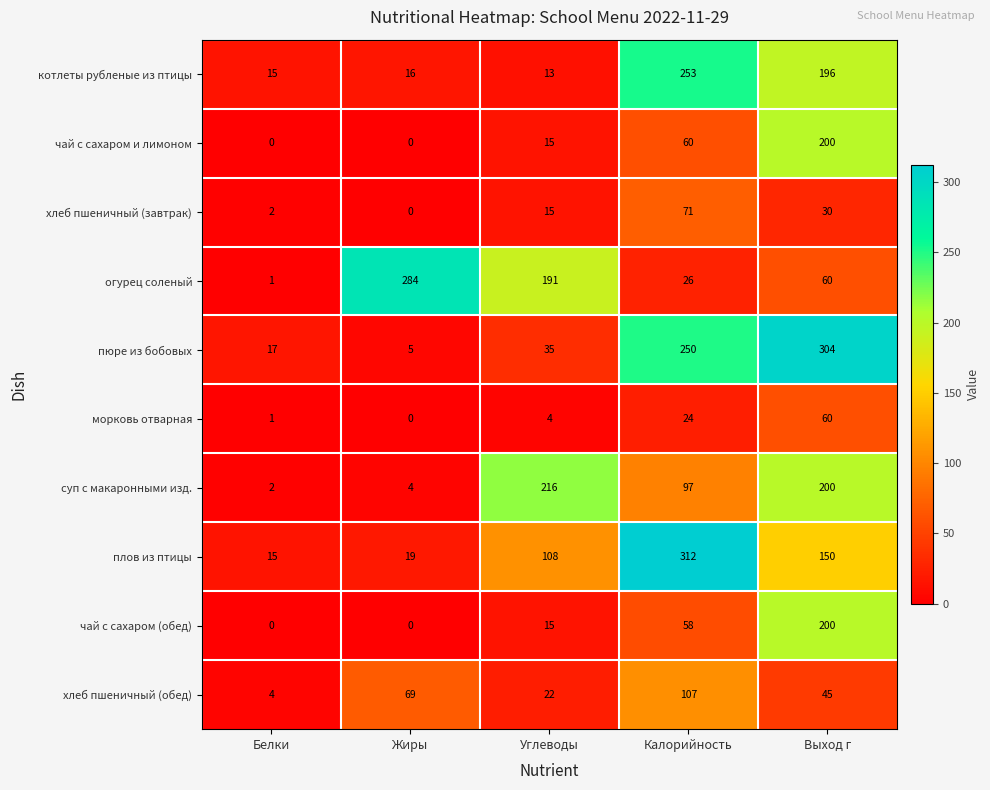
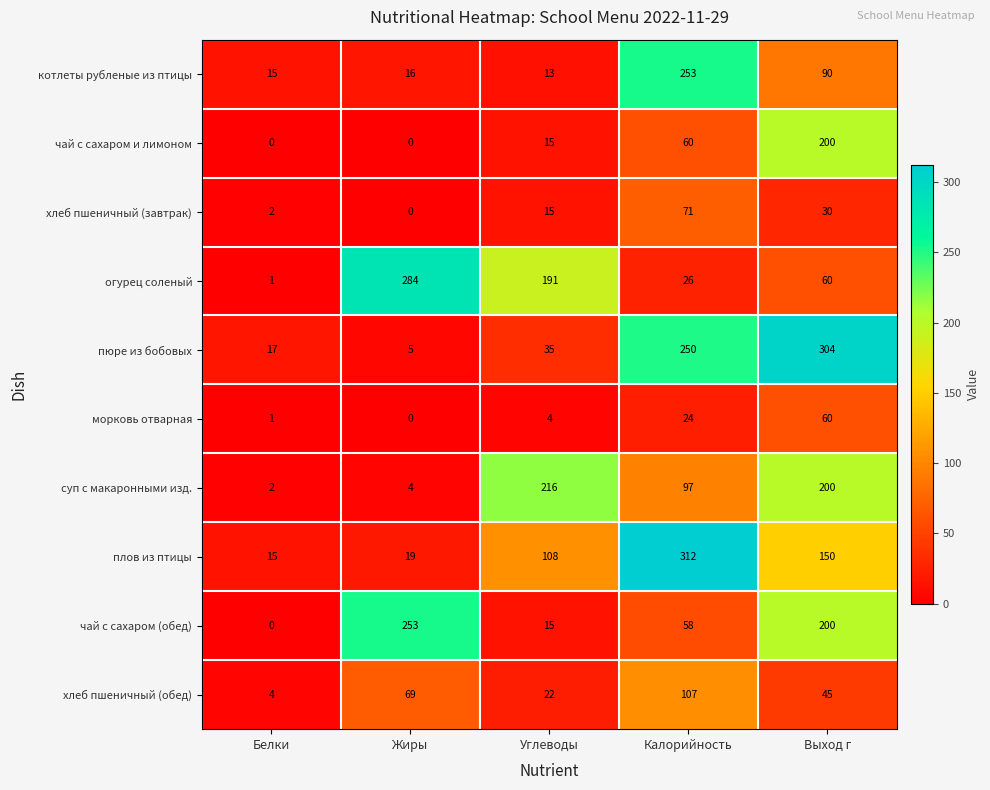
котлеты рубленые из птицы, Выход г: 196 -> 90
чай с сахаром (обед), Жиры: 0 -> 253
